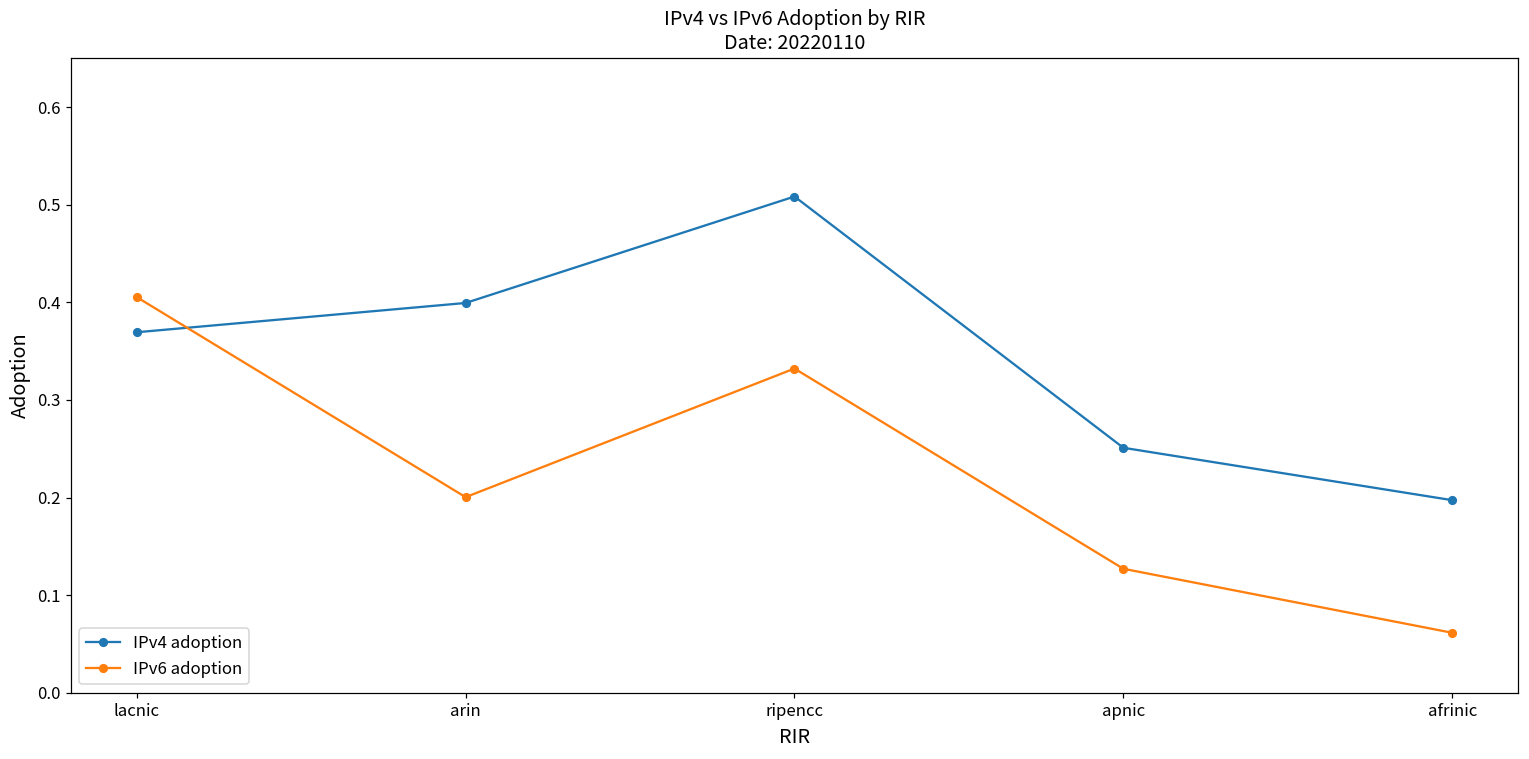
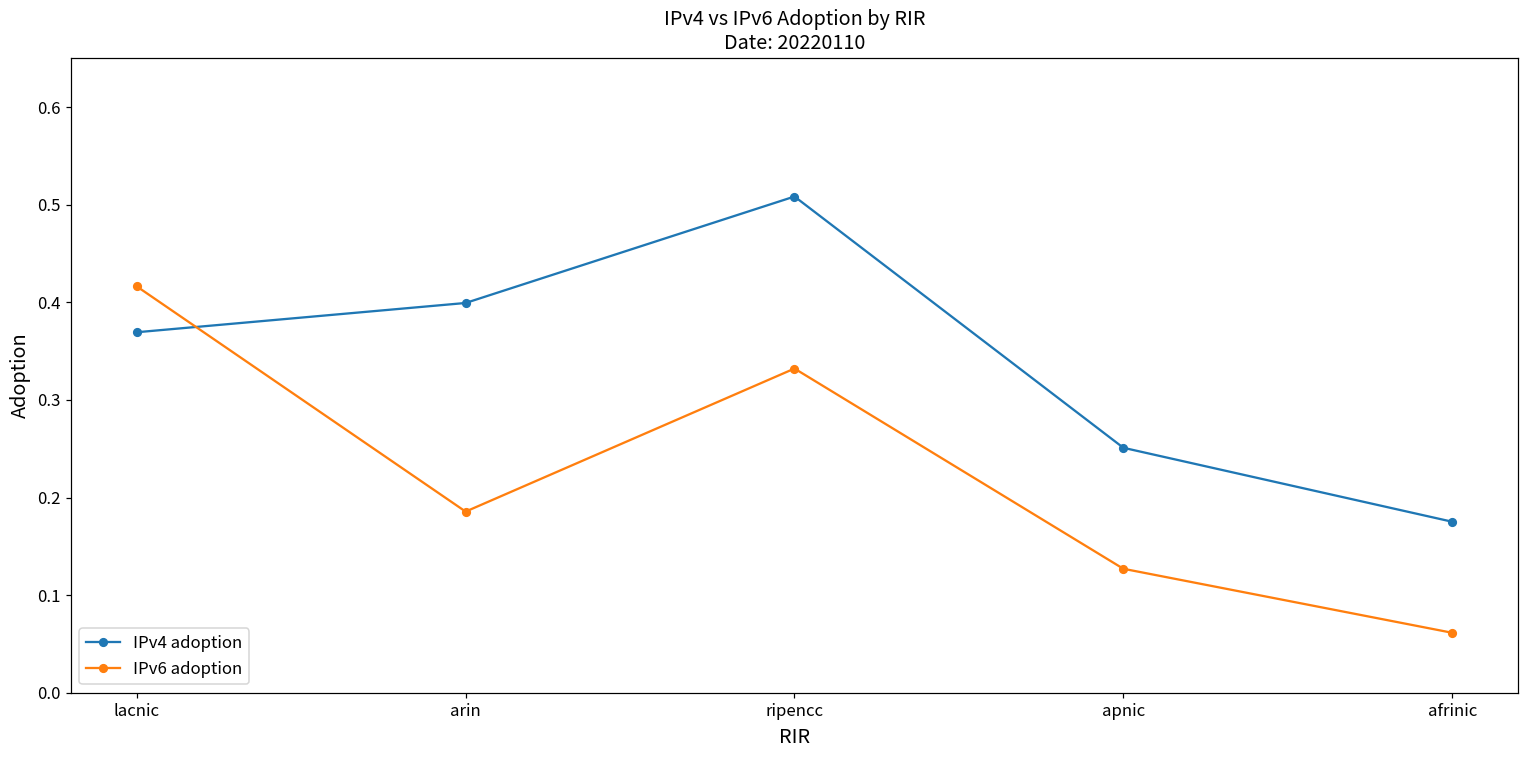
IPv6 adoption, lacnic: 0.41 -> 0.42
IPv6 adoption, arin: 0.20 -> 0.19
IPv4 adoption, afrinic: 0.20 -> 0.18
